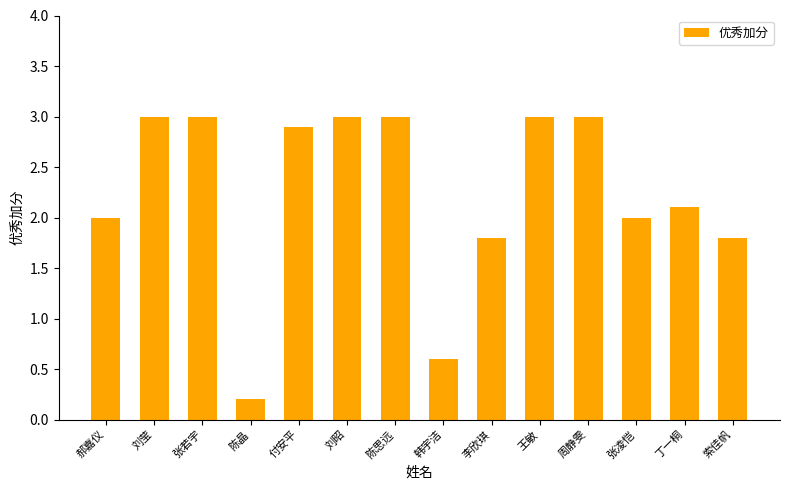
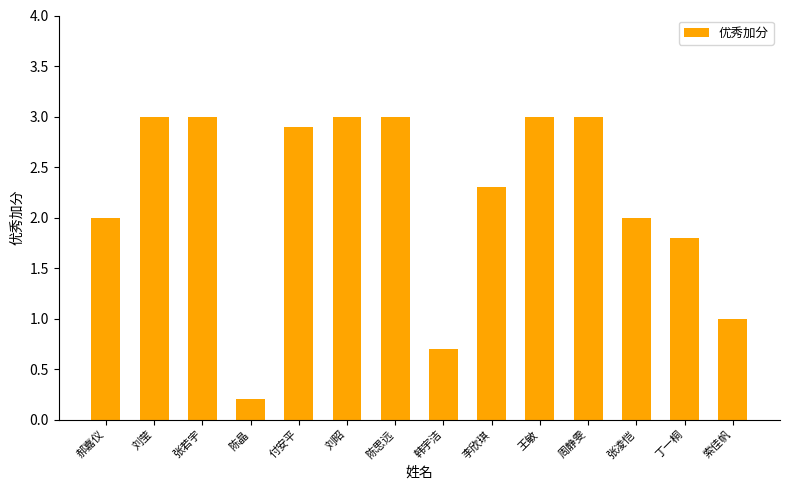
韩宇洁: 0.6 -> 0.7
李欣琪: 1.8 -> 2.3
丁一桐: 2.1 -> 1.8
索佳帆: 1.8 -> 1.0
